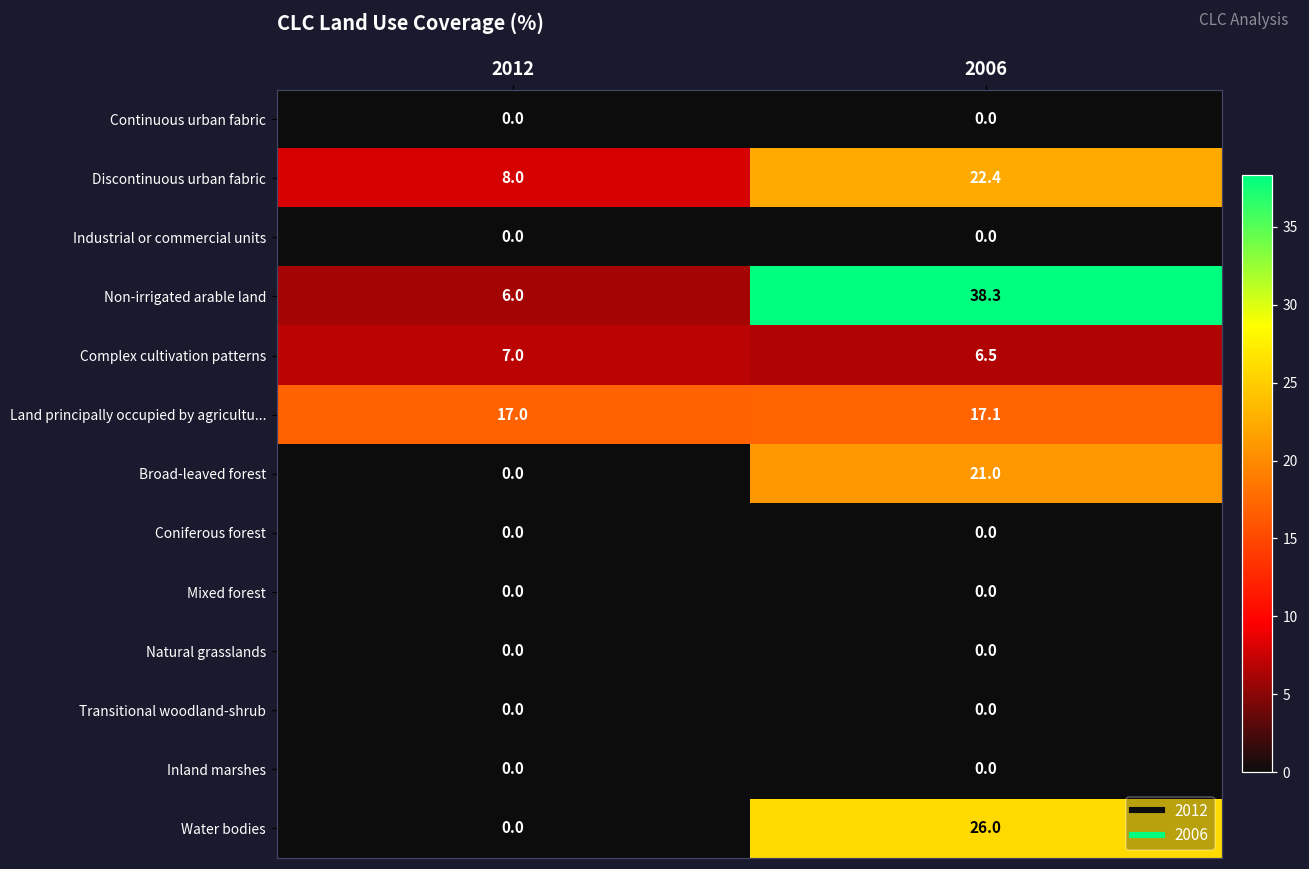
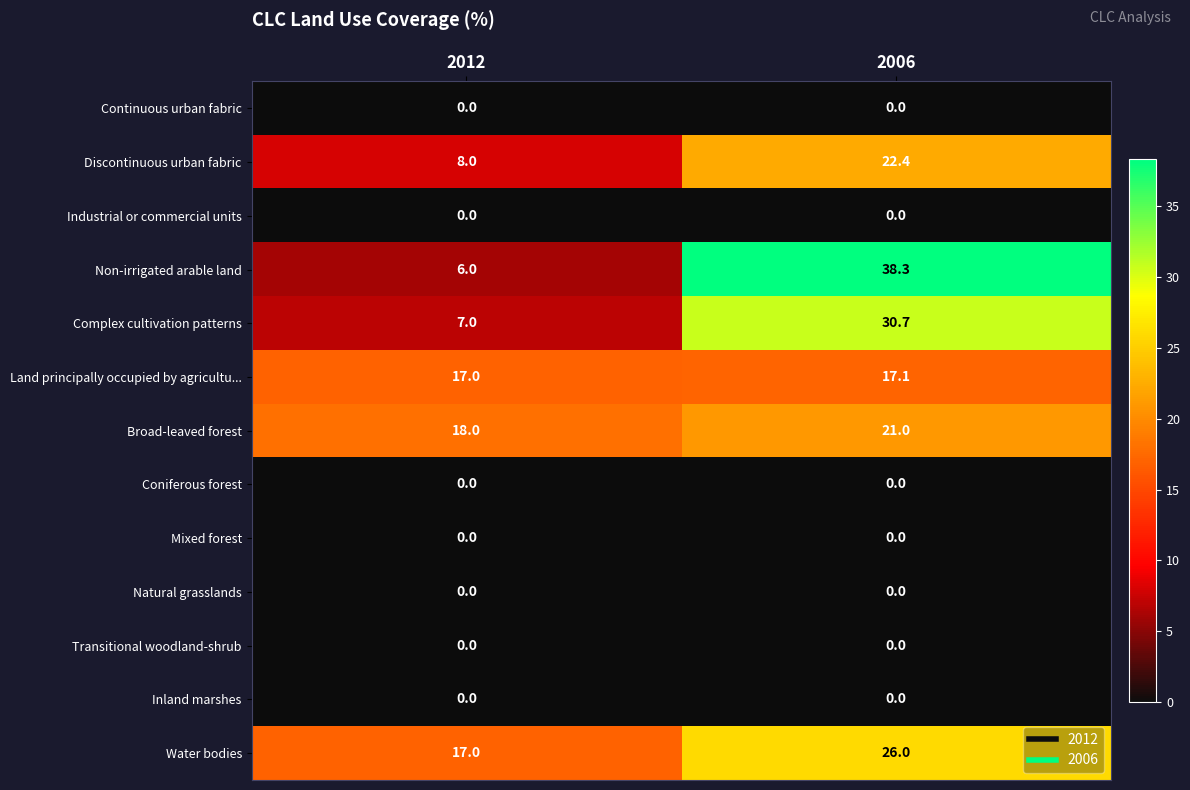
Complex cultivation patterns, 2006: 6.5 -> 30.7
Broad-leaved forest, 2012: 0.0 -> 18.0
Water bodies, 2012: 0.0 -> 17.0
